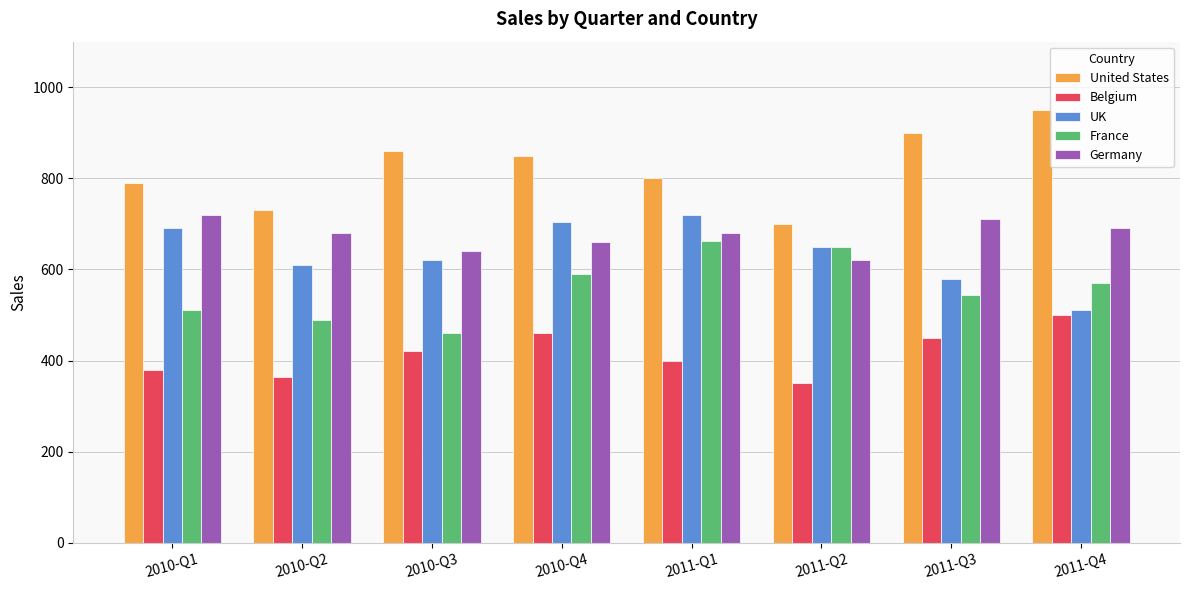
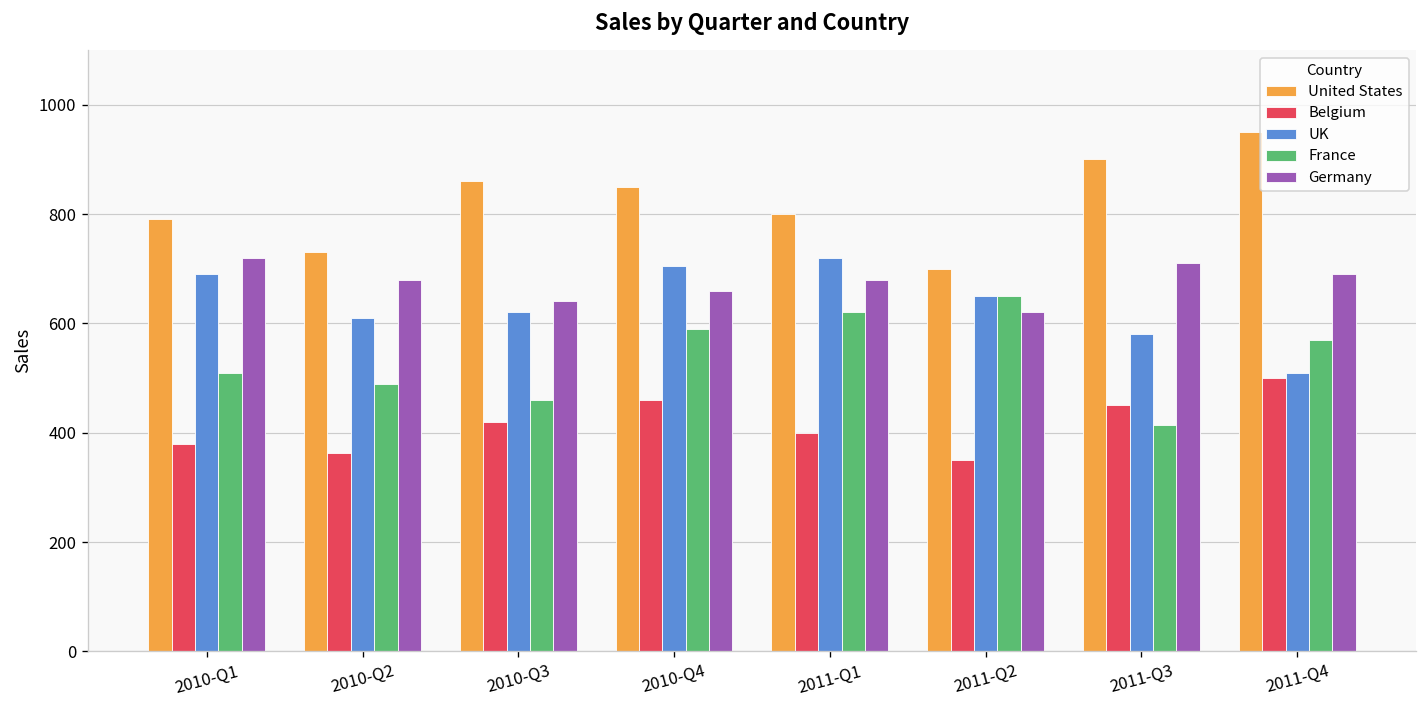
France, 2011-Q1: 660 -> 620
France, 2011-Q3: 550 -> 420
